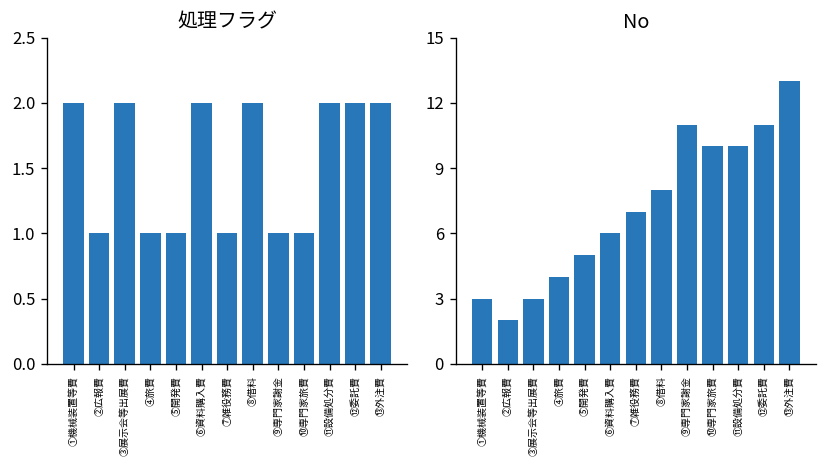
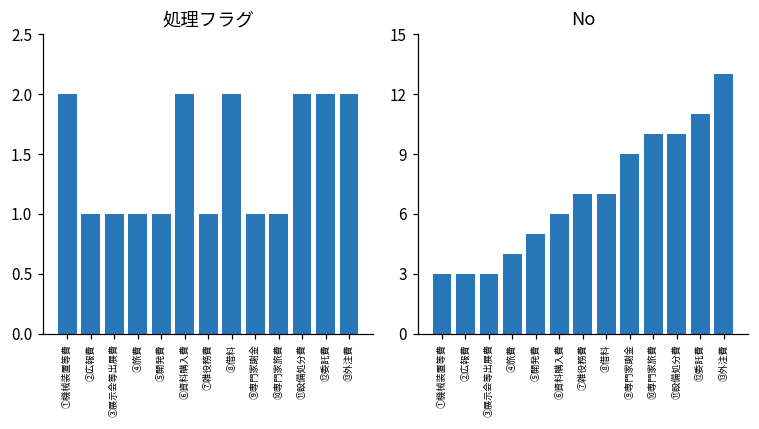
処理フラグ, ③展示会等出展費: 2 -> 1
No, ②広報費: 2 -> 3
No, ⑧借料: 8 -> 7
No, ⑨専門家謝金: 11 -> 9
